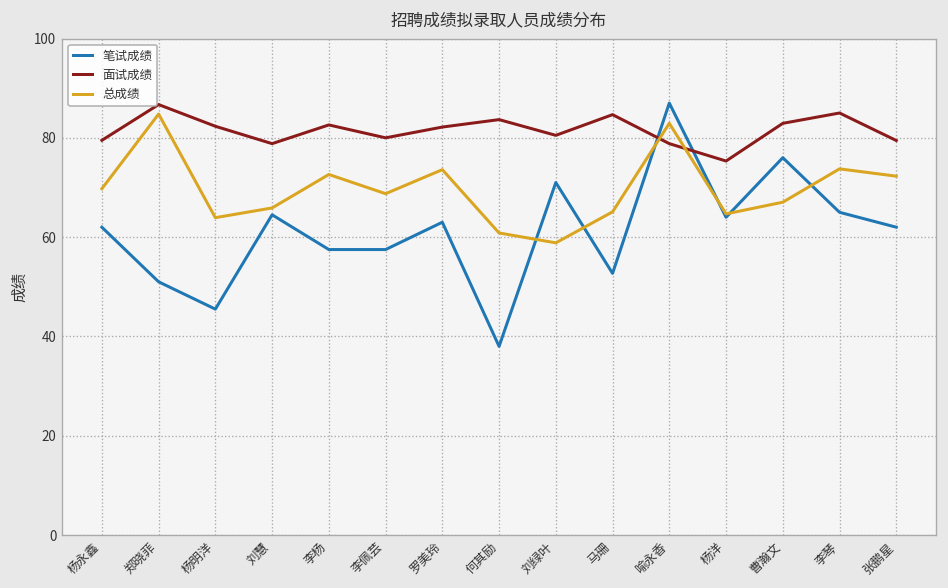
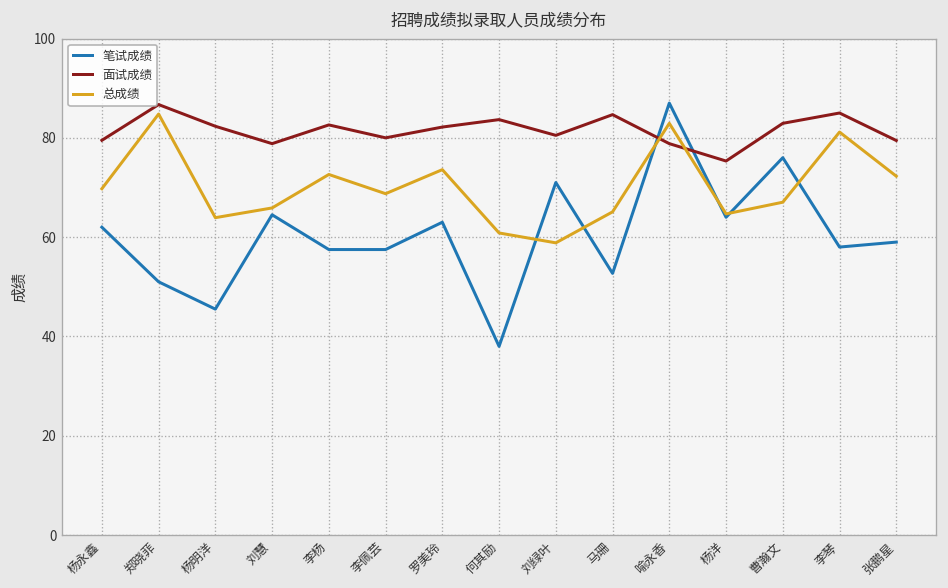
笔试成绩, 李琴: 65 -> 58
总成绩, 李琴: 74 -> 81
笔试成绩, 张鹏星: 62 -> 59
